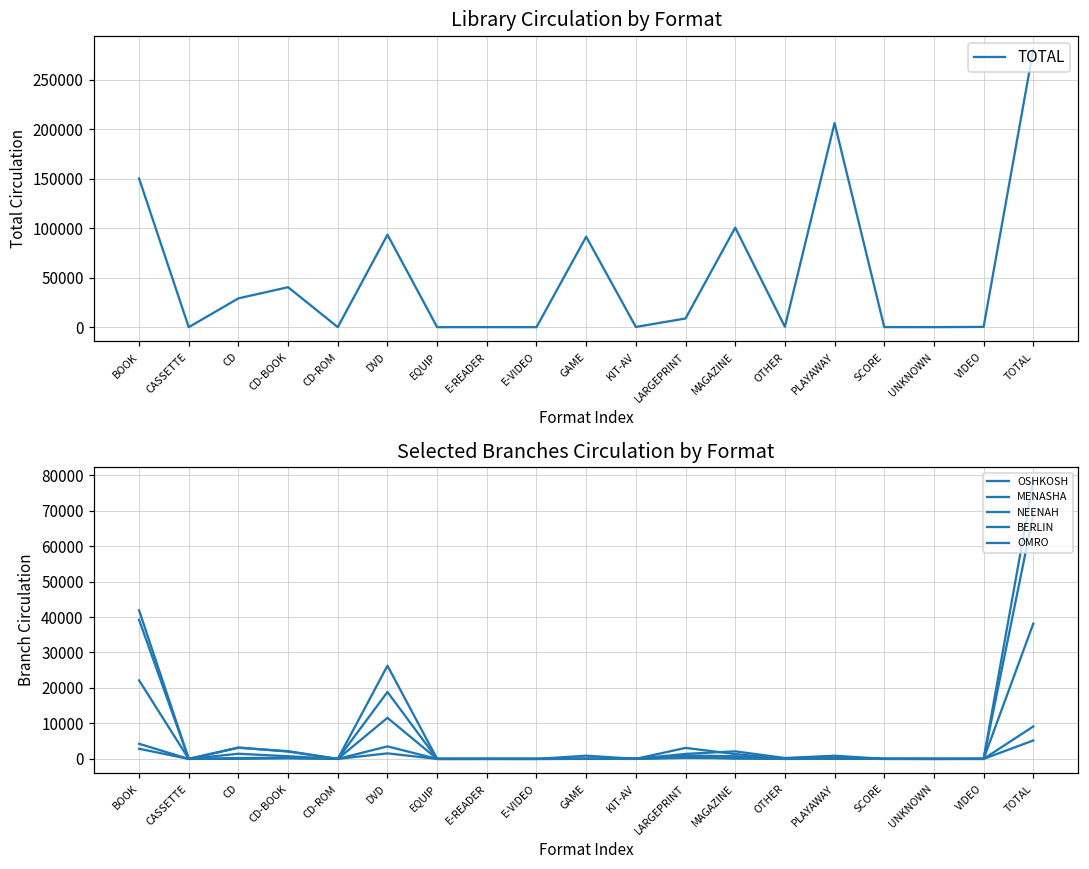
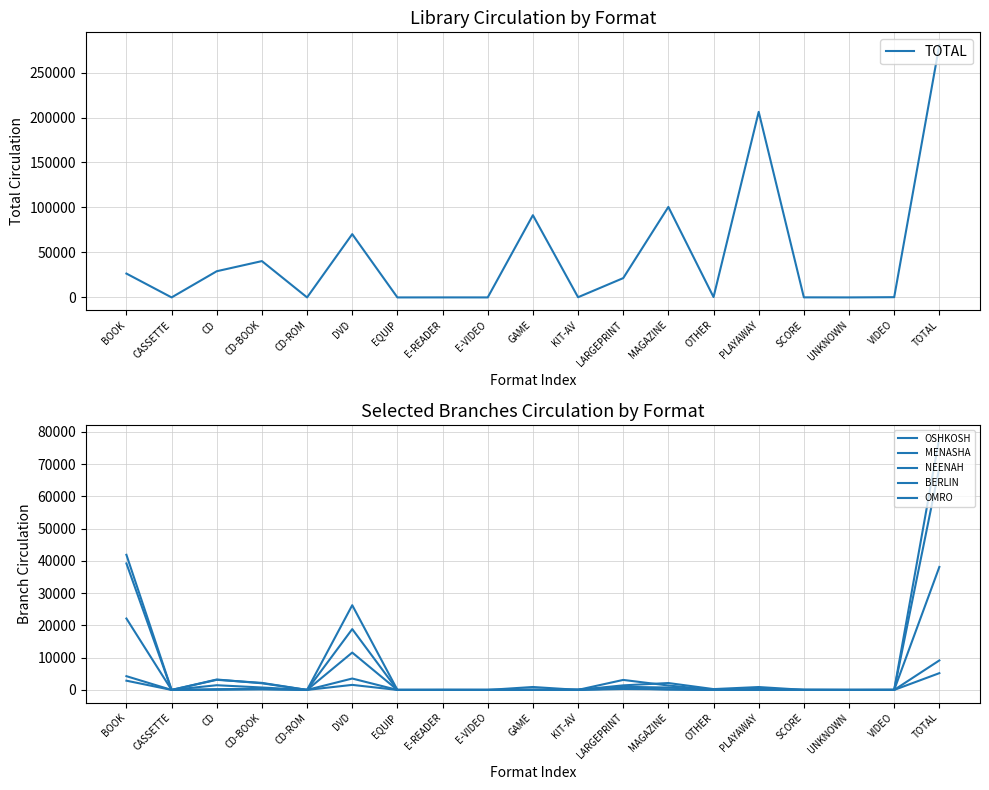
Library Circulation by Format, BOOK: 150000 -> 30000
Library Circulation by Format, DVD: 90000 -> 70000
Library Circulation by Format, LARGEPRINT: 10000 -> 20000
